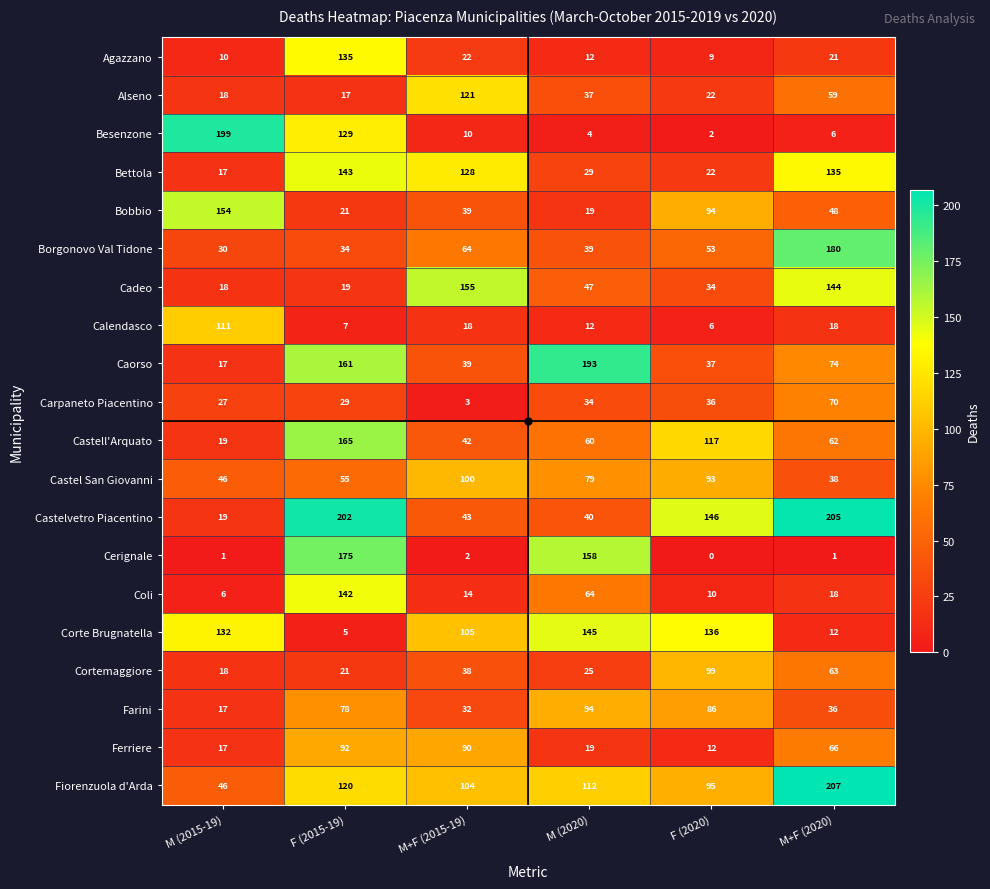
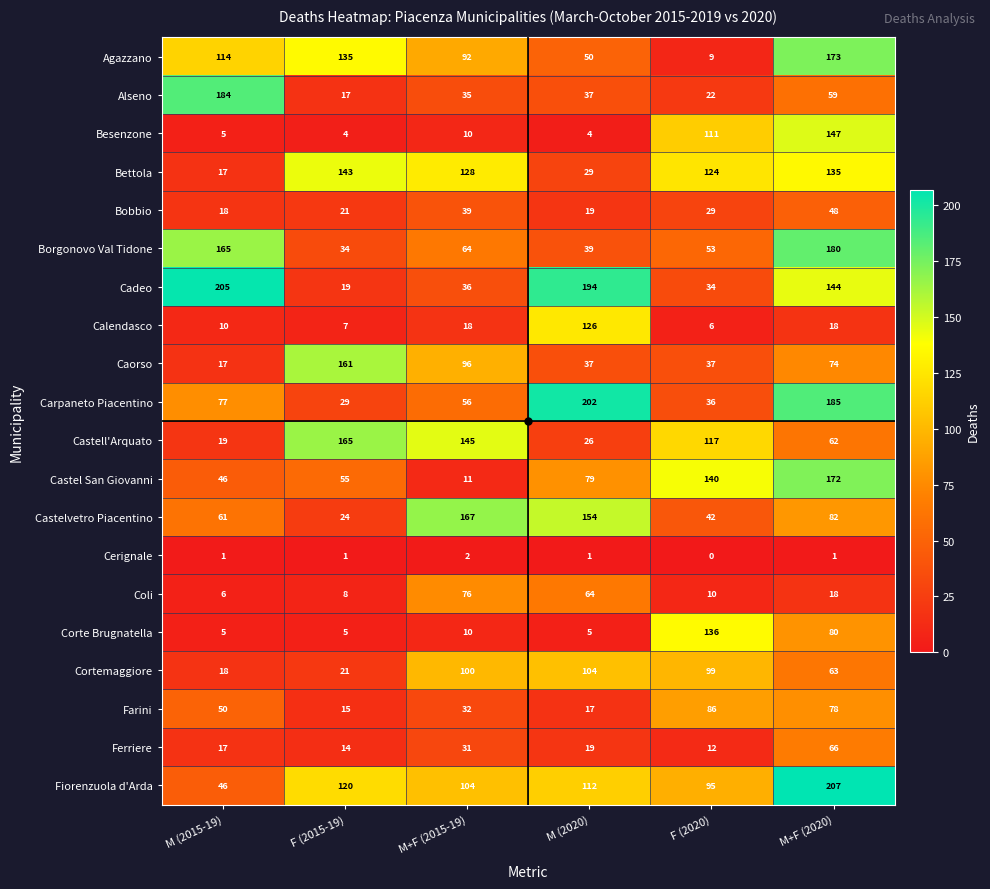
Agazzano, M (2015-19): 10 -> 114
Agazzano, M+F (2015-19): 22 -> 92
Agazzano, M (2020): 12 -> 50
Agazzano, M+F (2020): 21 -> 173
Alseno, M (2015-19): 18 -> 184
Alseno, M+F (2015-19): 121 -> 35
Besenzone, M (2015-19): 199 -> 5
Besenzone, F (2015-19): 129 -> 4
Besenzone, F (2020): 2 -> 111
Besenzone, M+F (2020): 6 -> 147
Bettola, F (2020): 22 -> 124
Bobbio, M (2015-19): 154 -> 18
Bobbio, F (2020): 94 -> 29
Borgonovo Val Tidone, M (2015-19): 30 -> 165
Cadeo, M (2015-19): 18 -> 205
Cadeo, M+F (2015-19): 155 -> 36
Cadeo, M (2020): 47 -> 194
Calendasco, M (2015-19): 111 -> 10
Calendasco, M (2020): 12 -> 126
Caorso, M+F (2015-19): 39 -> 96
Caorso, M (2020): 193 -> 37
Carpaneto Piacentino, M (2015-19): 27 -> 77
Carpaneto Piacentino, M+F (2015-19): 3 -> 56
Carpaneto Piacentino, M (2020): 34 -> 202
Carpaneto Piacentino, M+F (2020): 70 -> 185
Castell'Arquato, M+F (2015-19): 42 -> 145
Castell'Arquato, M (2020): 60 -> 26
Castel San Giovanni, M+F (2015-19): 100 -> 11
Castel San Giovanni, F (2020): 93 -> 140
Castel San Giovanni, M+F (2020): 38 -> 172
Castelvetro Piacentino, M (2015-19): 19 -> 61
Castelvetro Piacentino, F (2015-19): 202 -> 24
Castelvetro Piacentino, M+F (2015-19): 43 -> 167
Castelvetro Piacentino, M (2020): 40 -> 154
Castelvetro Piacentino, F (2020): 146 -> 42
Castelvetro Piacentino, M+F (2020): 205 -> 82
Cerignale, F (2015-19): 175 -> 1
Cerignale, M (2020): 158 -> 1
Coli, F (2015-19): 142 -> 8
Coli, M+F (2015-19): 14 -> 76
Corte Brugnatella, M (2015-19): 132 -> 5
Corte Brugnatella, M+F (2015-19): 105 -> 10
Corte Brugnatella, M (2020): 145 -> 5
Corte Brugnatella, M+F (2020): 12 -> 80
Cortemaggiore, M+F (2015-19): 38 -> 100
Cortemaggiore, M (2020): 25 -> 104
Farini, M (2015-19): 17 -> 50
Farini, F (2015-19): 78 -> 15
Farini, M (2020): 94 -> 17
Farini, M+F (2020): 36 -> 78
Ferriere, F (2015-19): 92 -> 14
Ferriere, M+F (2015-19): 90 -> 31
